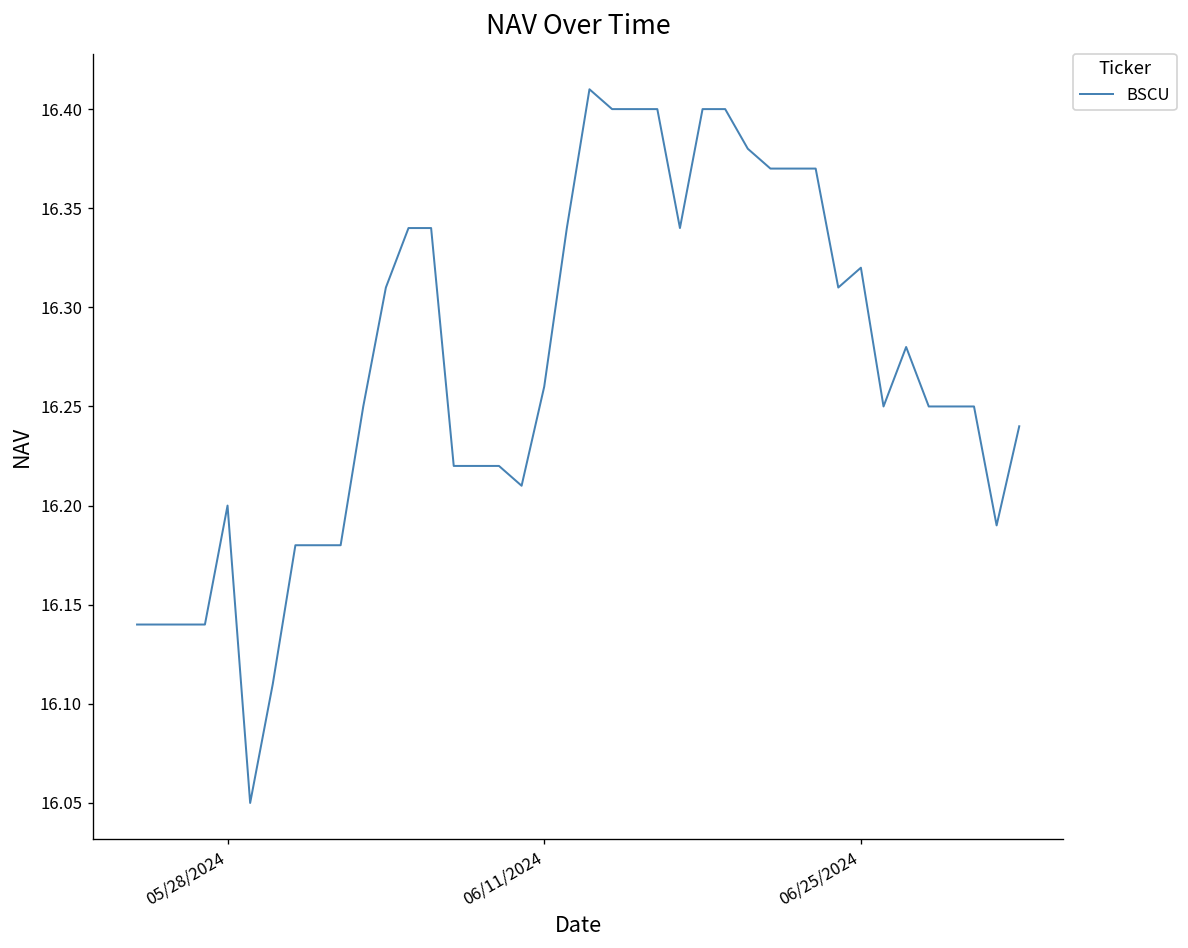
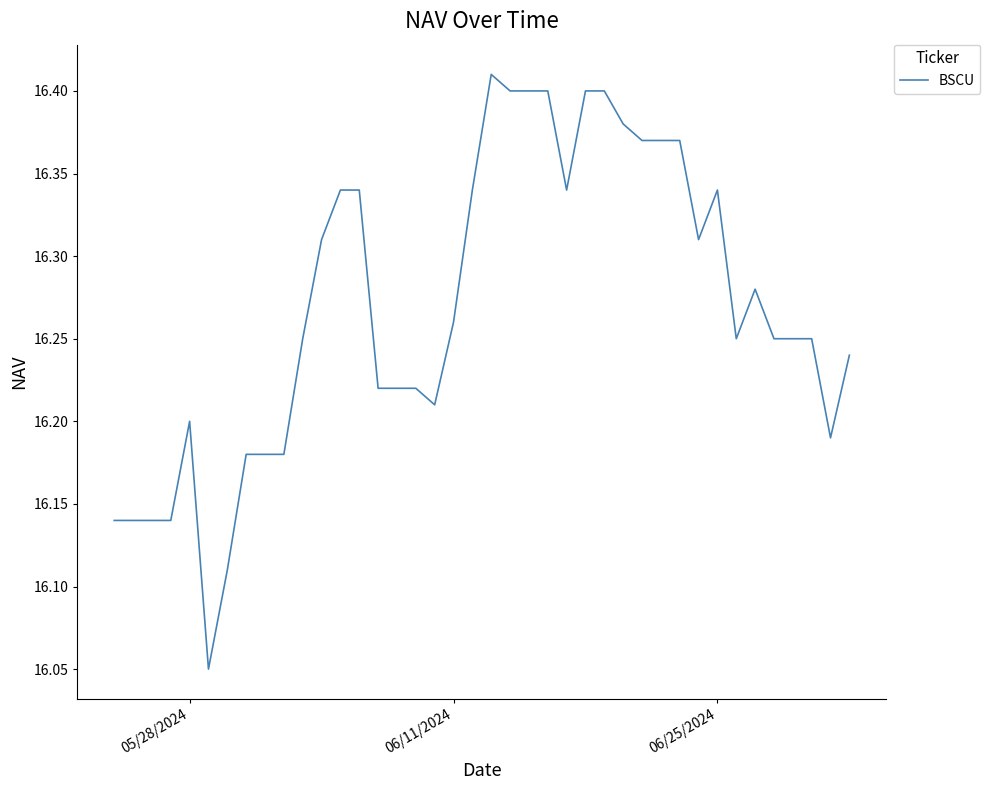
06/25/2024: 16.32 -> 16.34
